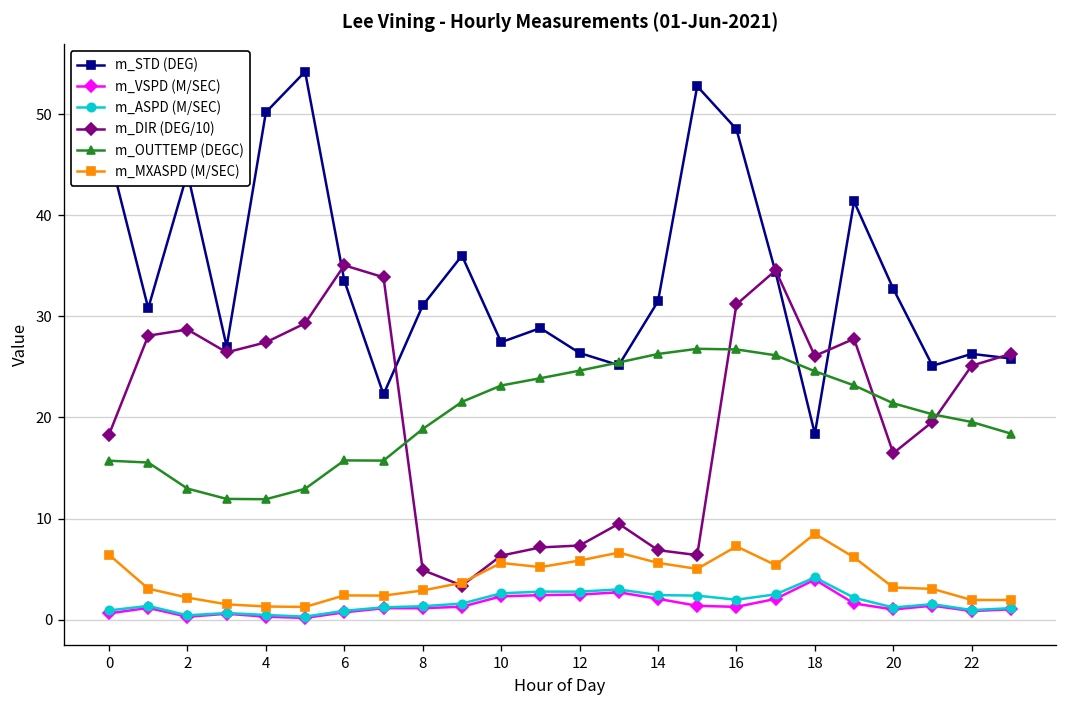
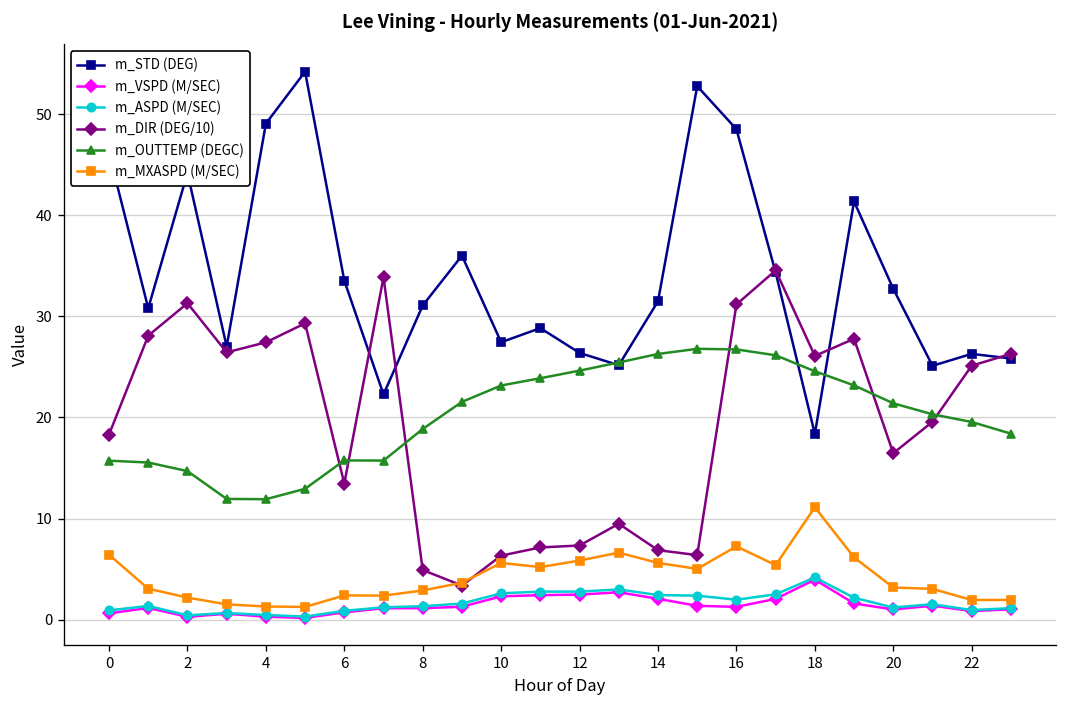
m_DIR (DEG/10), 2: 29 -> 31
m_OUTTEMP (DEGC), 2: 13 -> 15
m_STD (DEG), 4: 50 -> 49
m_DIR (DEG/10), 6: 35 -> 13
m_MXASPD (M/SEC), 18: 8 -> 11
